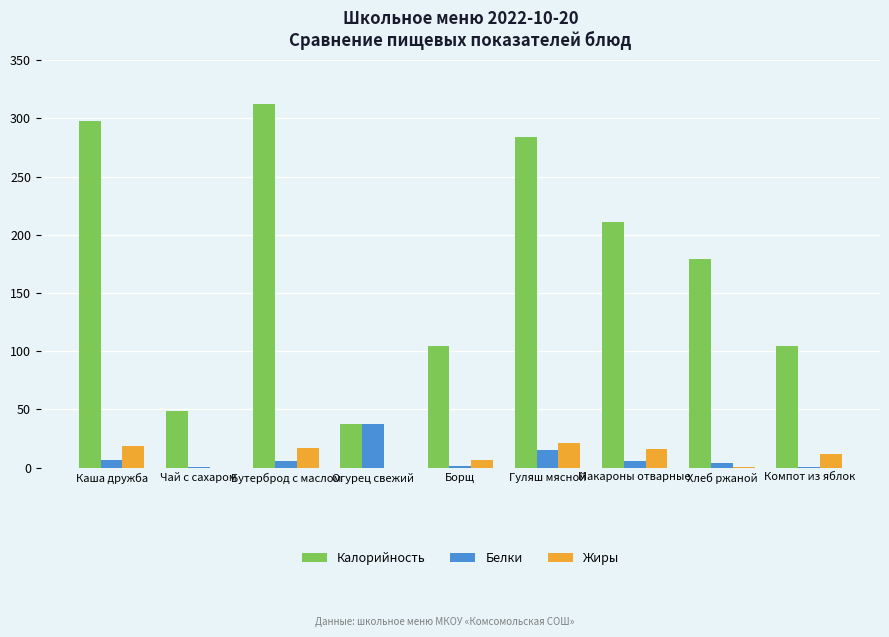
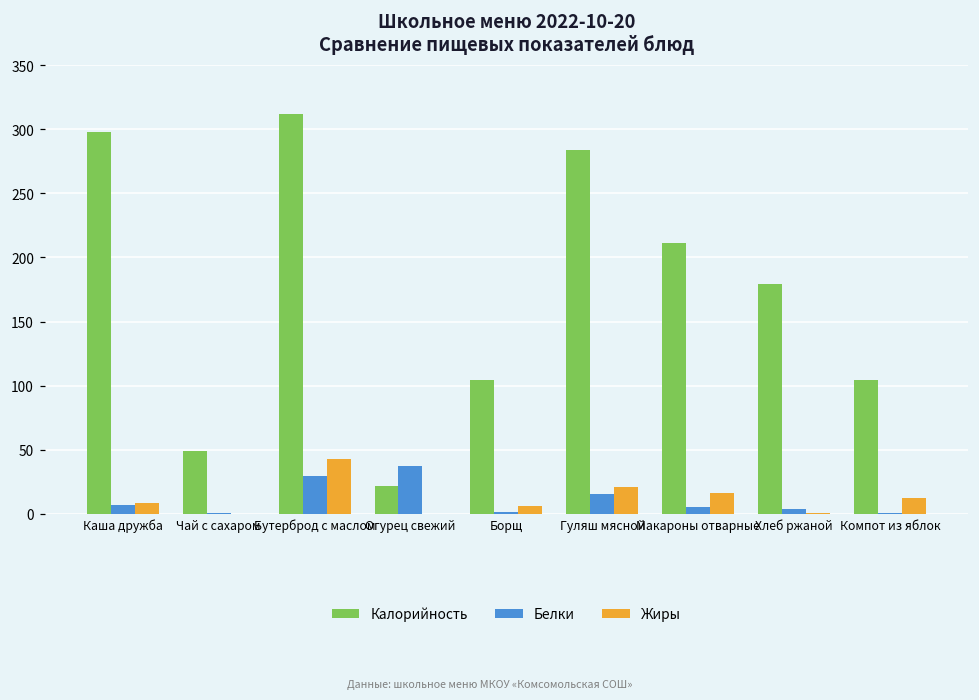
Жиры, Каша дружба: 19 -> 8
Белки, Бутерброд с маслом: 6 -> 29
Жиры, Бутерброд с маслом: 16 -> 42
Калорийность, Огурец свежий: 38 -> 21
